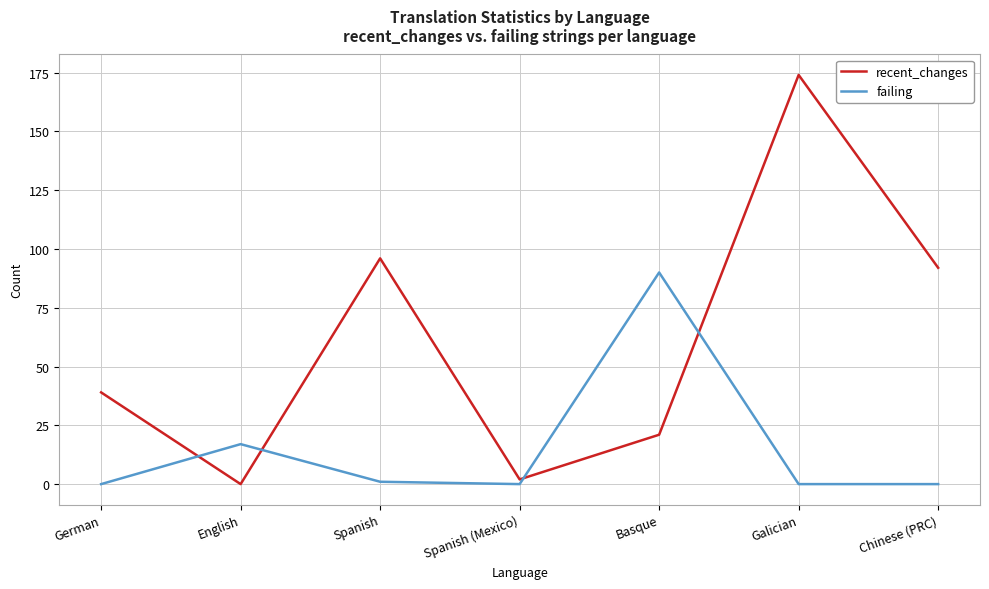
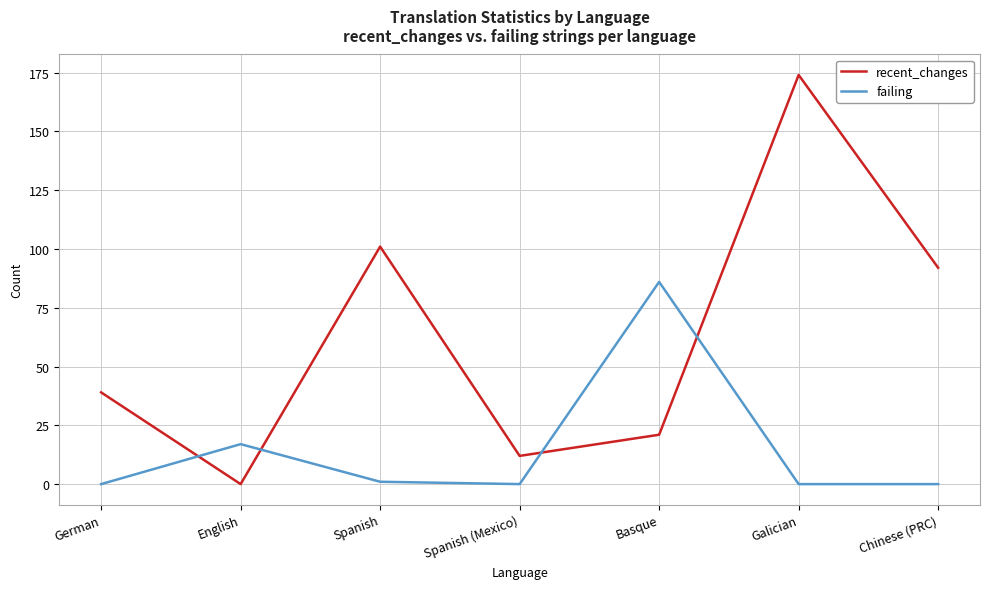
recent_changes, Spanish: 96 -> 101
recent_changes, Spanish (Mexico): 2 -> 12
failing, Basque: 90 -> 86
